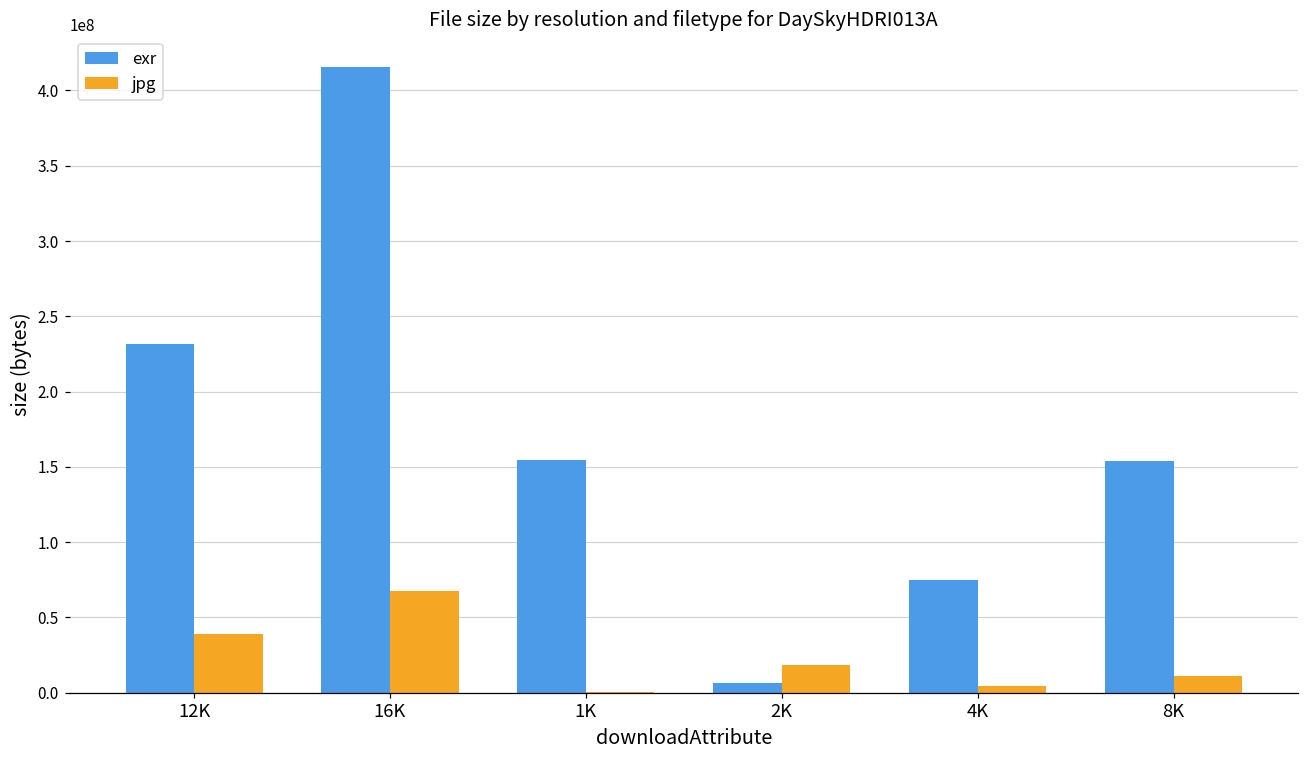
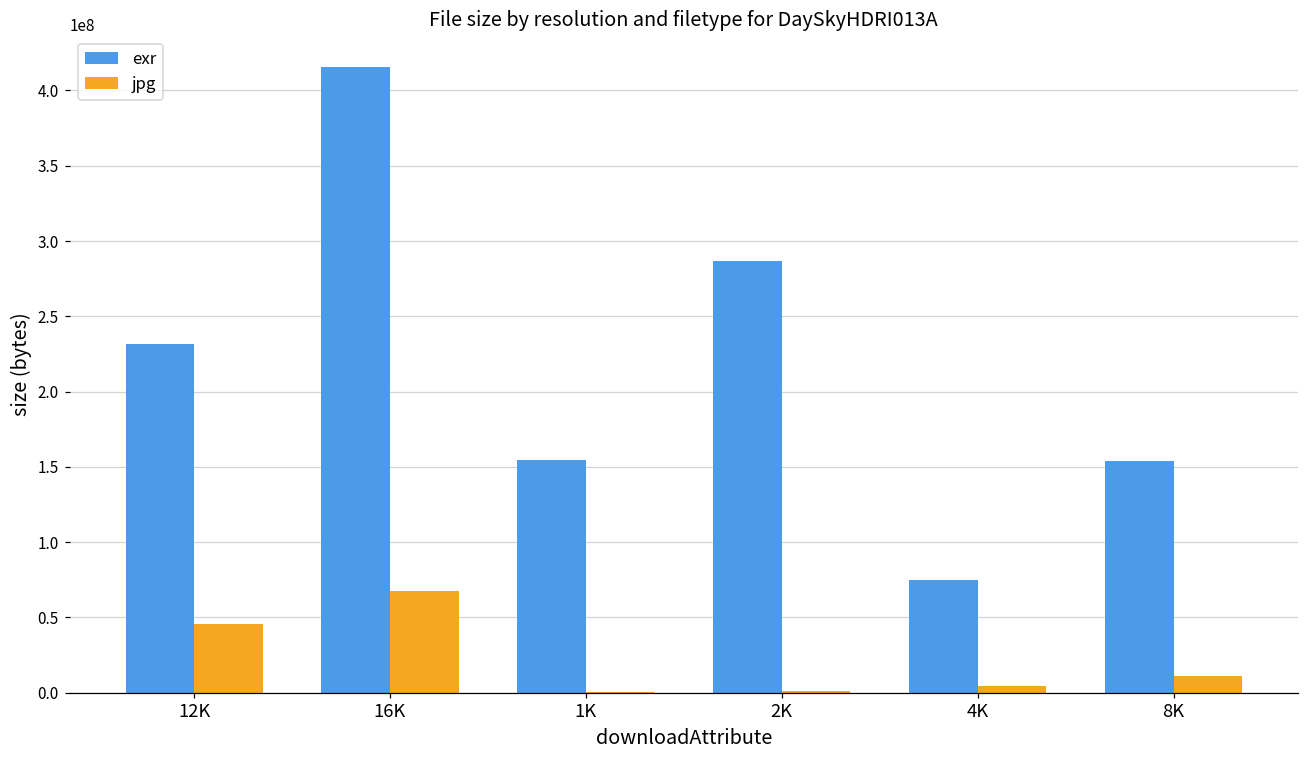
jpg, 12K: 39000000 -> 46000000
exr, 2K: 6000000 -> 286000000
jpg, 2K: 18000000 -> 1000000
